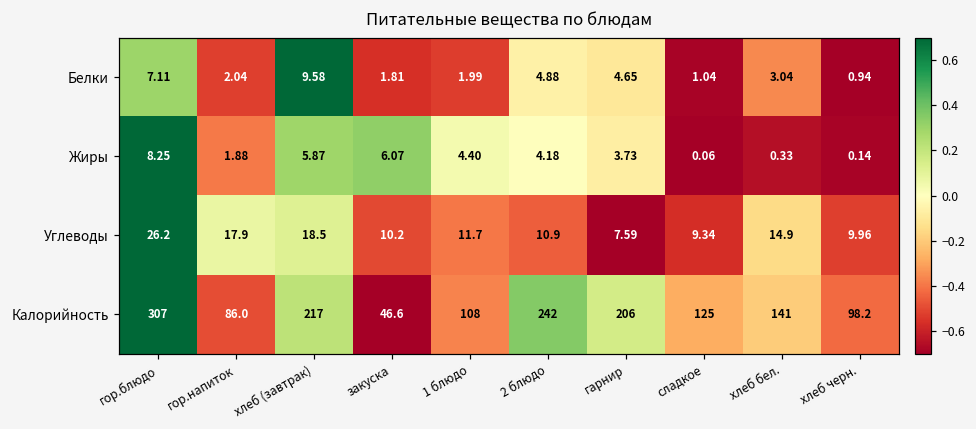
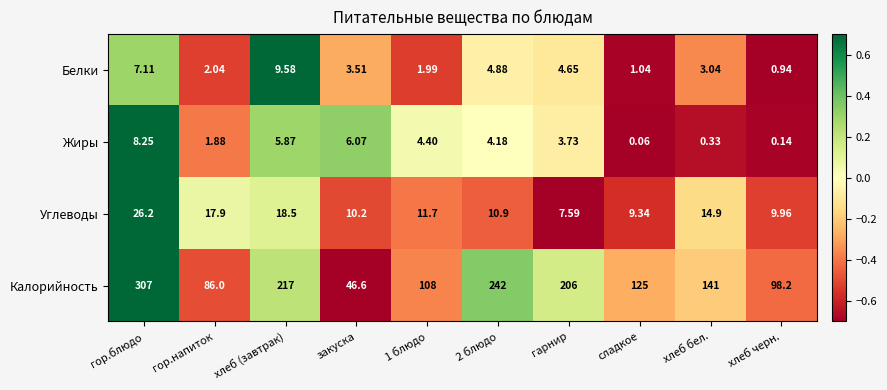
Белки, закуска: 1.81 -> 3.51
